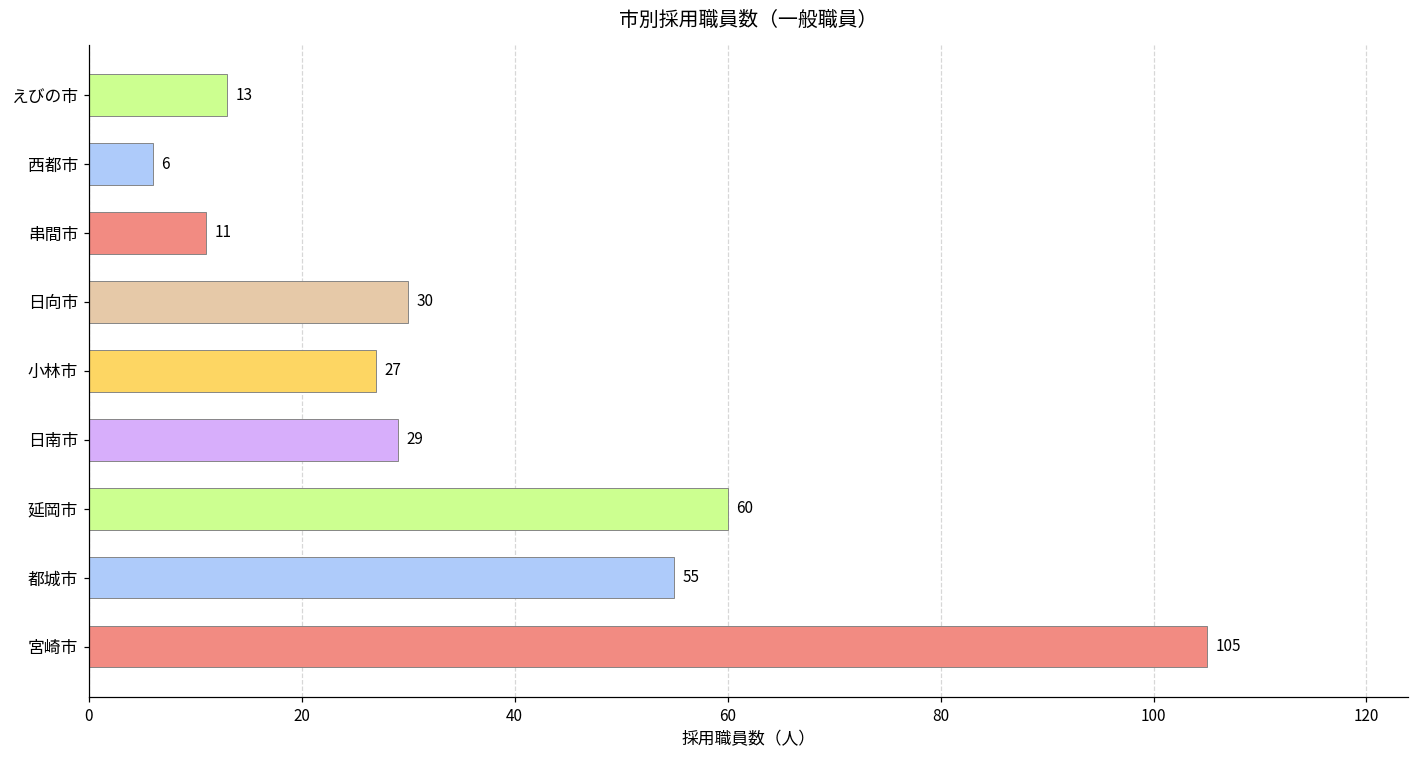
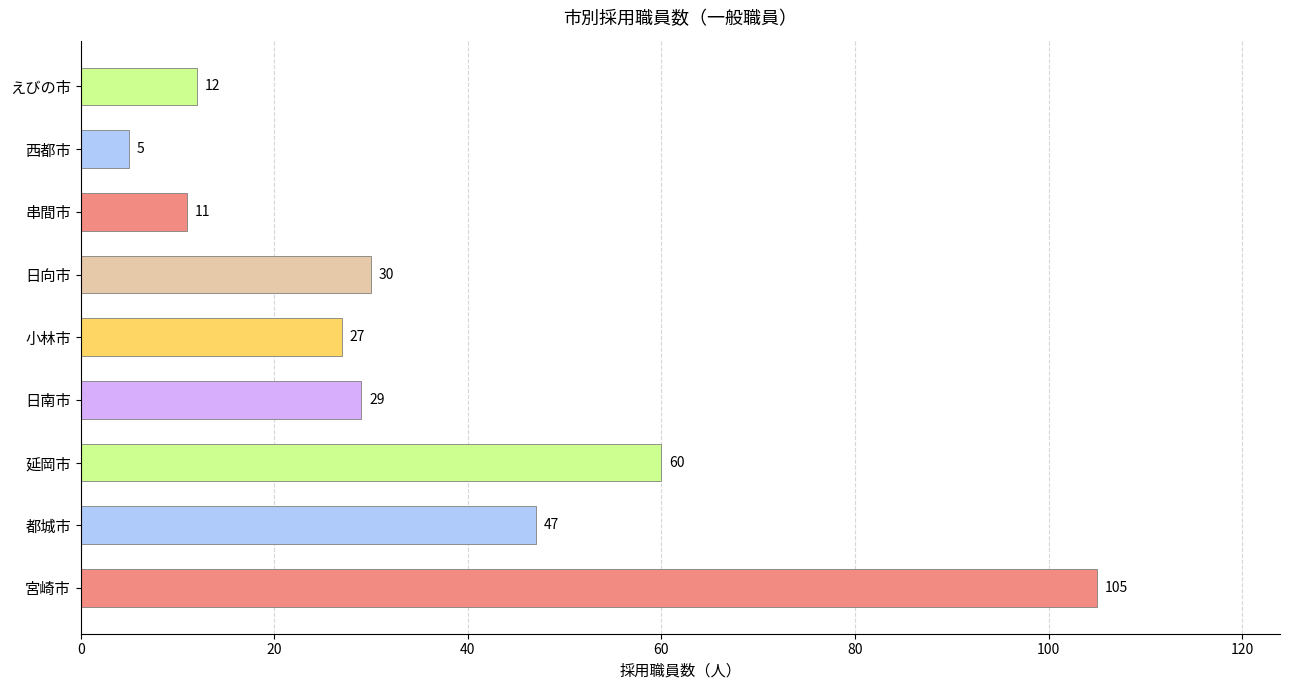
えびの市: 13 -> 12
西都市: 6 -> 5
都城市: 55 -> 47
